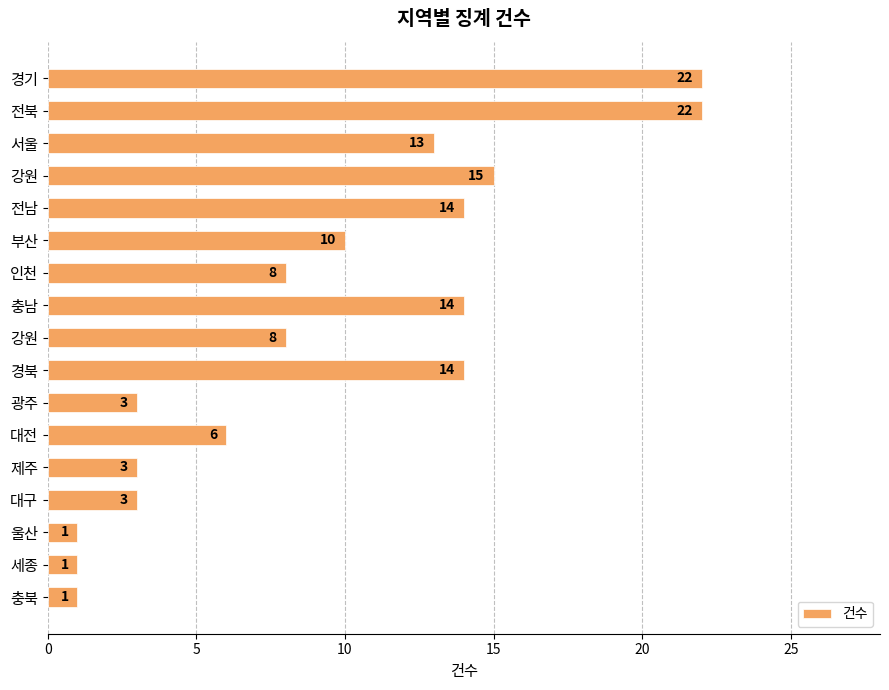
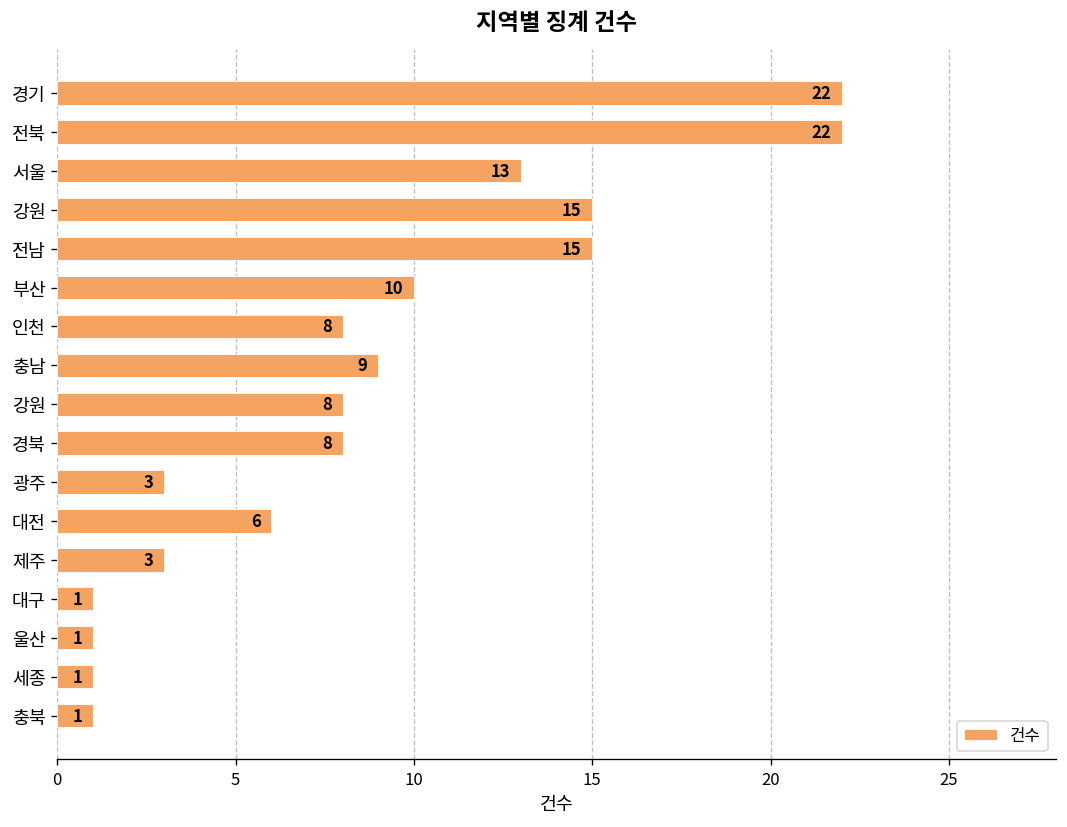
전남: 14 -> 15
충남: 14 -> 9
경북: 14 -> 8
대구: 3 -> 1
